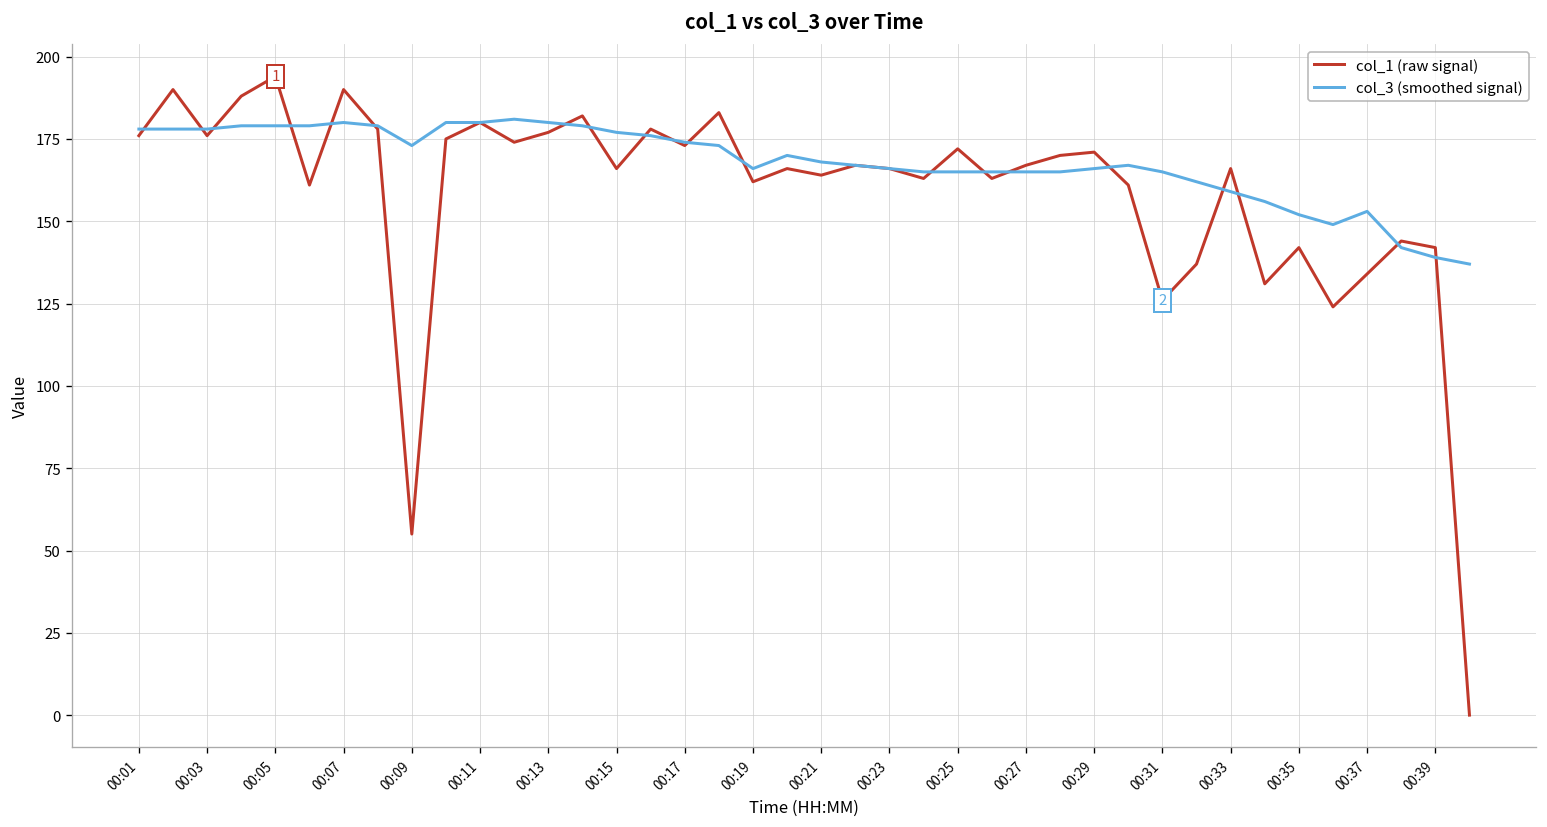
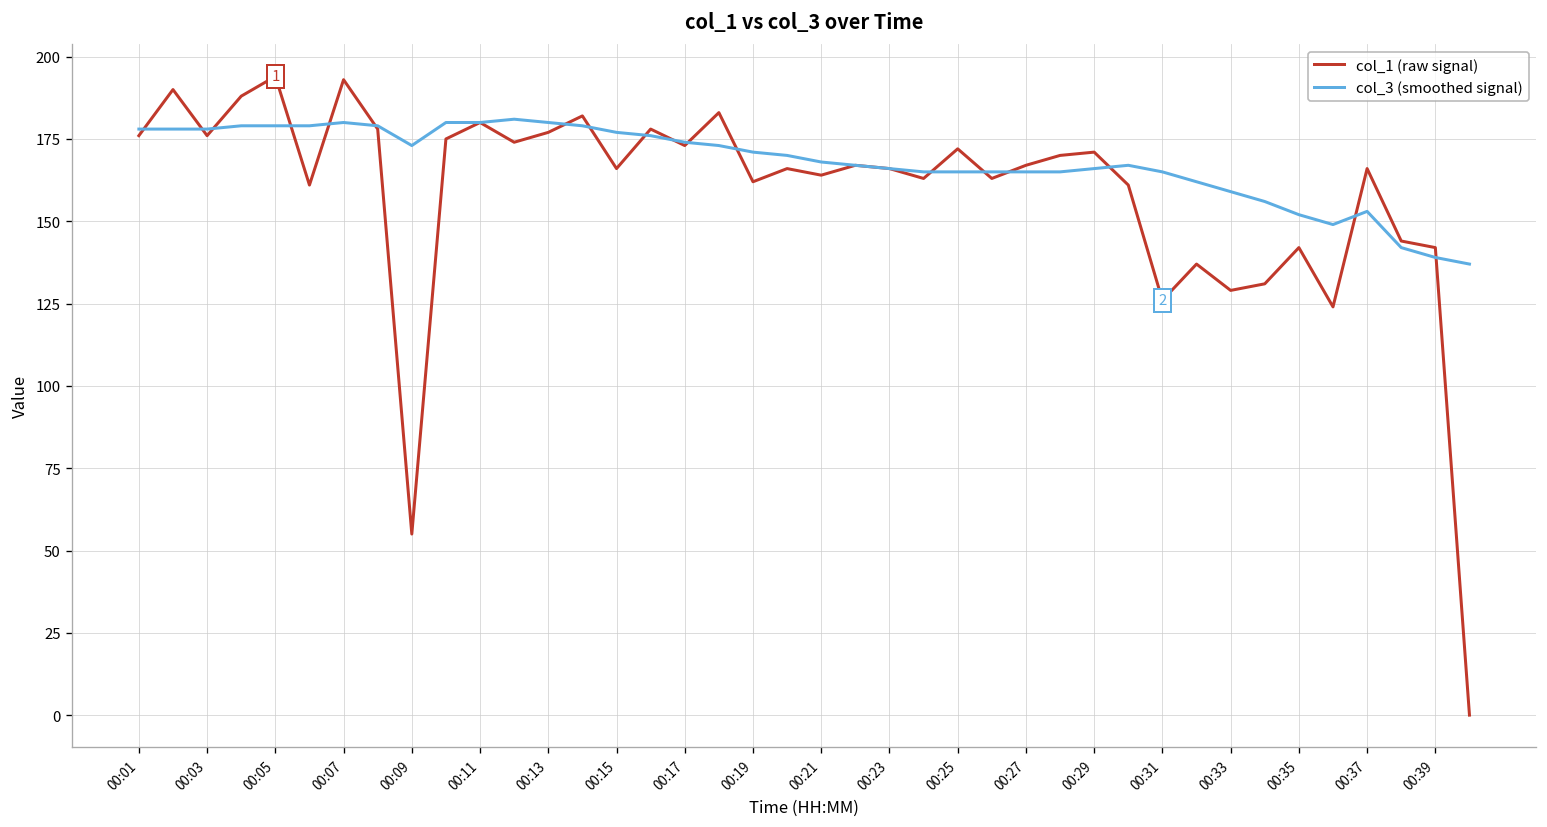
col_1 (raw signal), 00:07: 190 -> 193
col_3 (smoothed signal), 00:19: 166 -> 171
col_1 (raw signal), 00:33: 166 -> 129
col_1 (raw signal), 00:37: 134 -> 166
